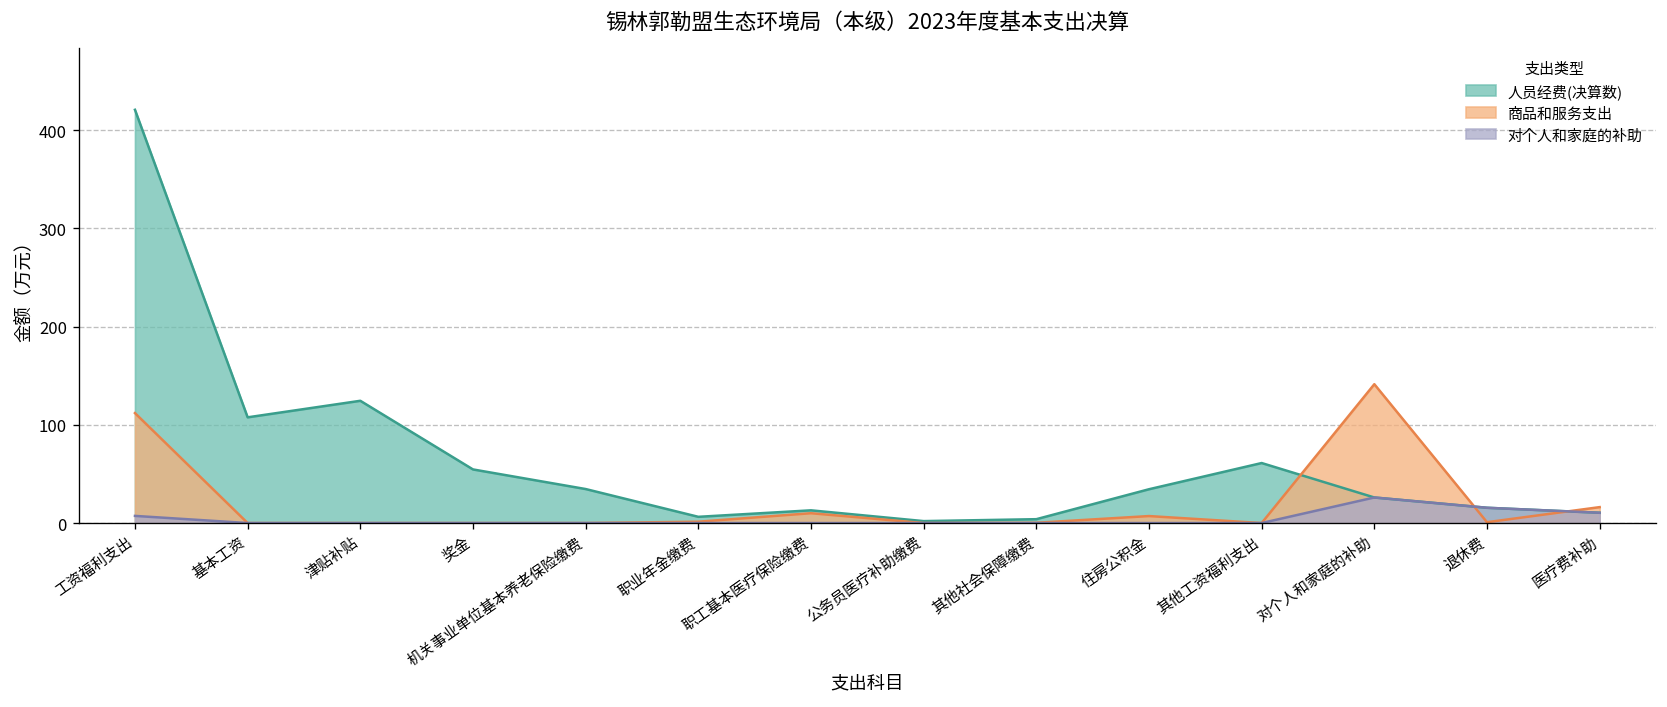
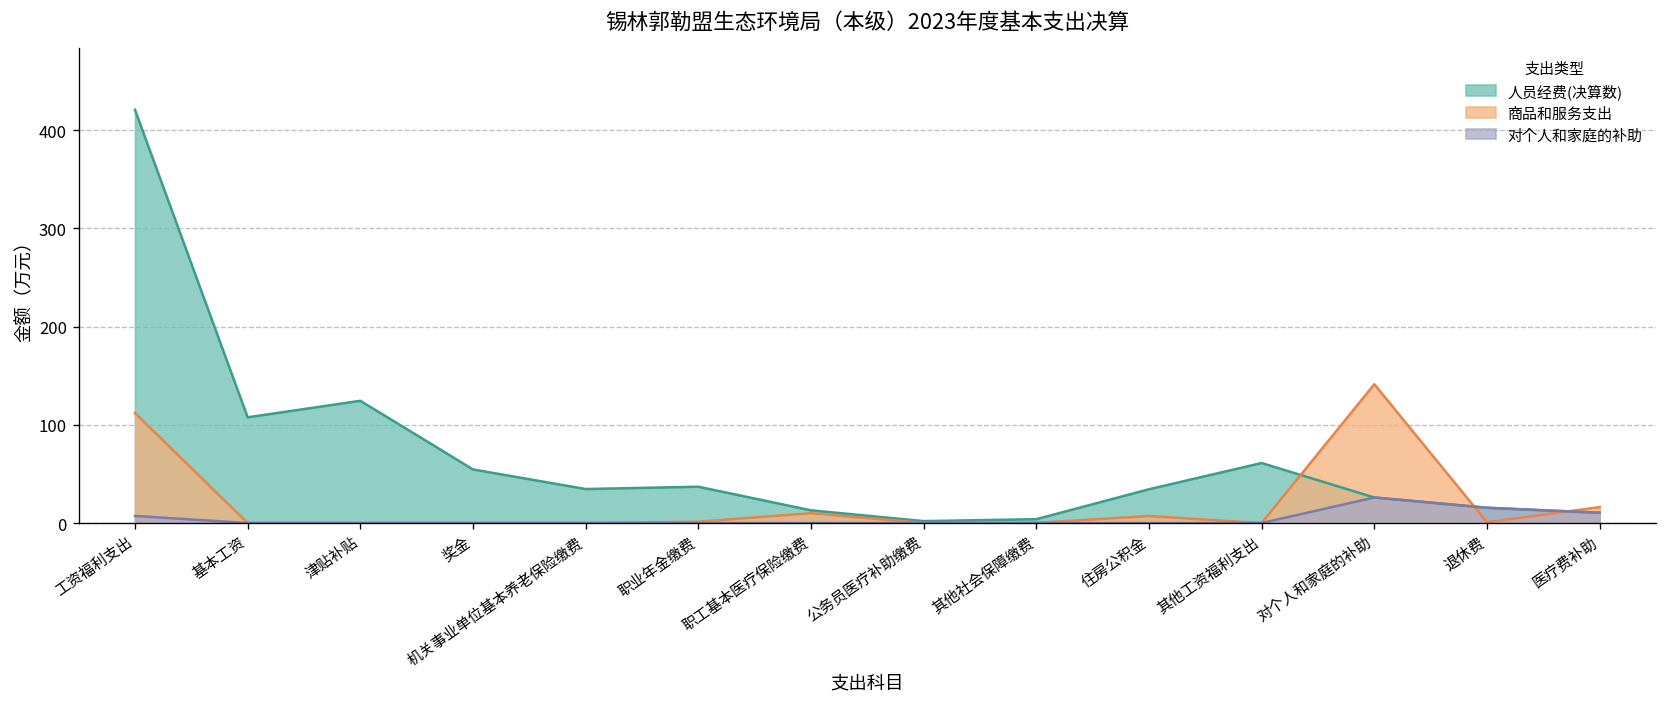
人员经费(决算数), 职业年金缴费: 10 -> 40
